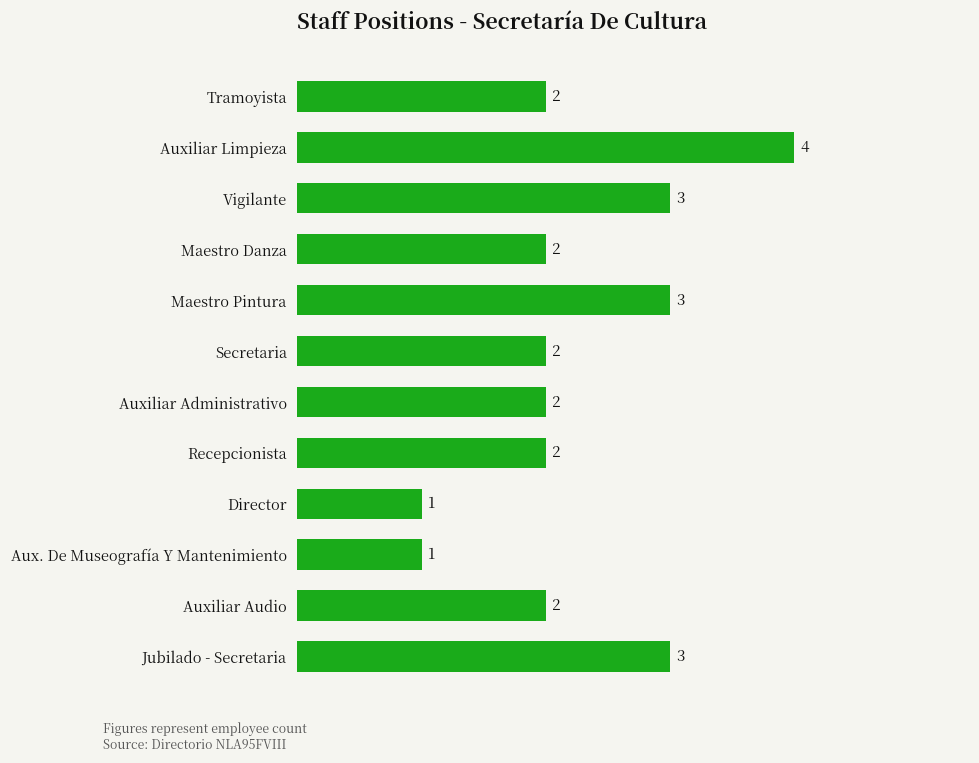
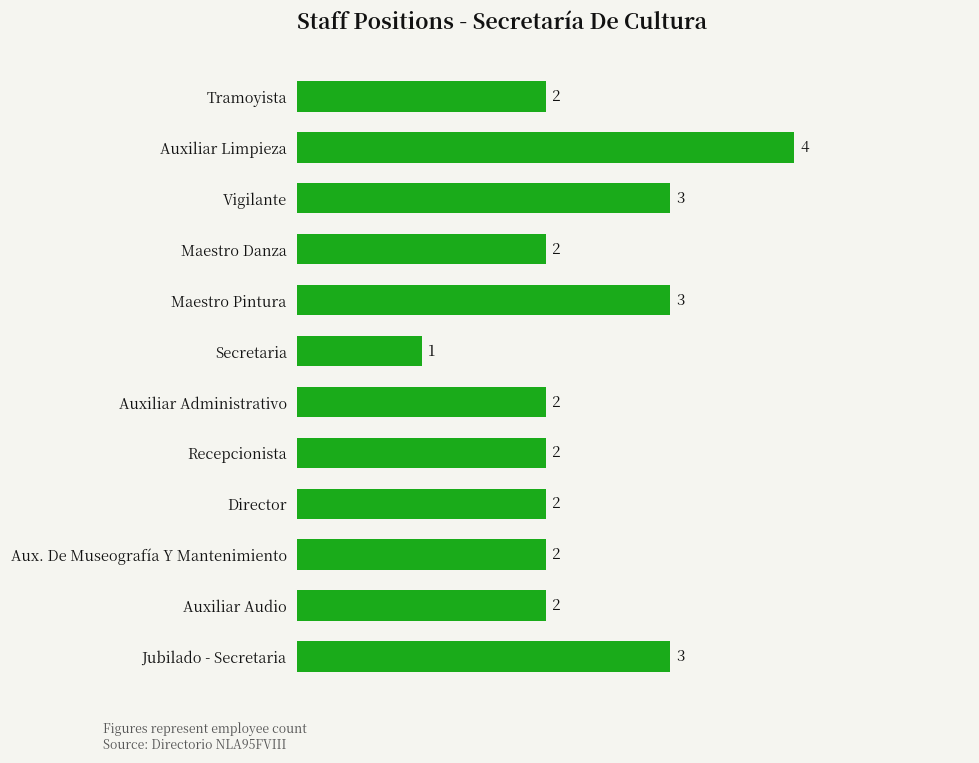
Secretaria: 2 -> 1
Director: 1 -> 2
Aux. De Museografía Y Mantenimiento: 1 -> 2
